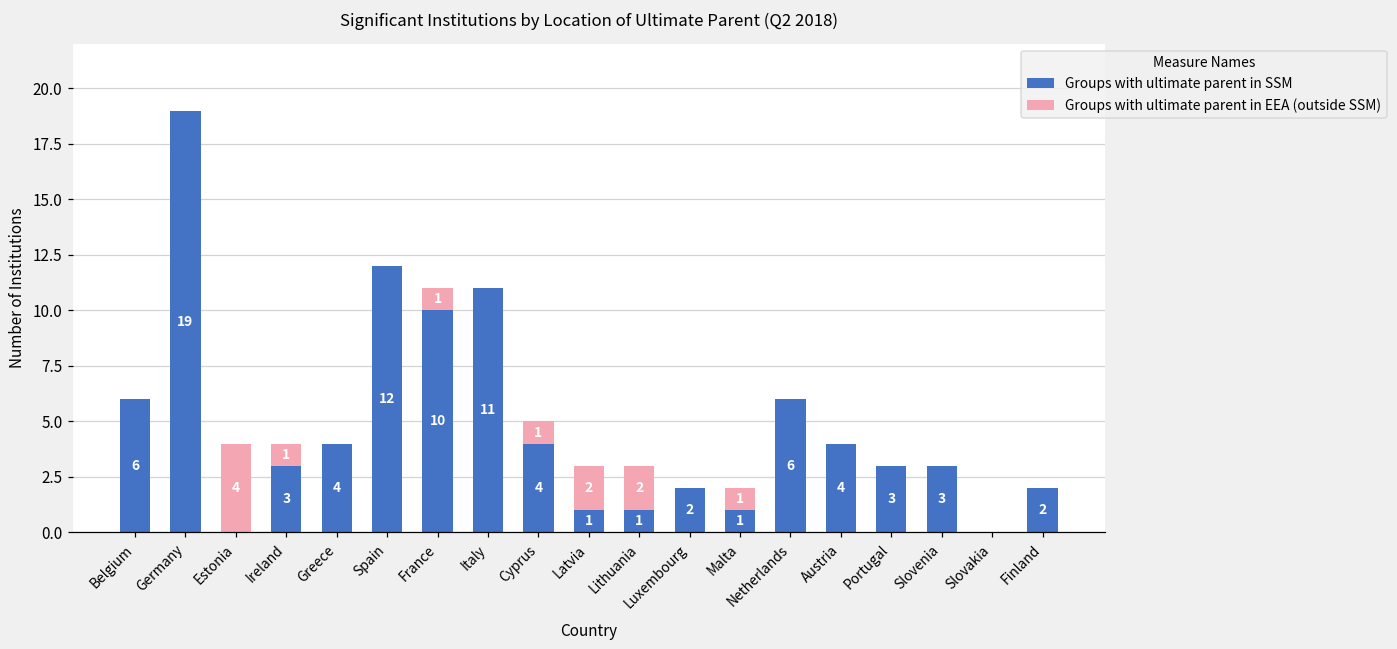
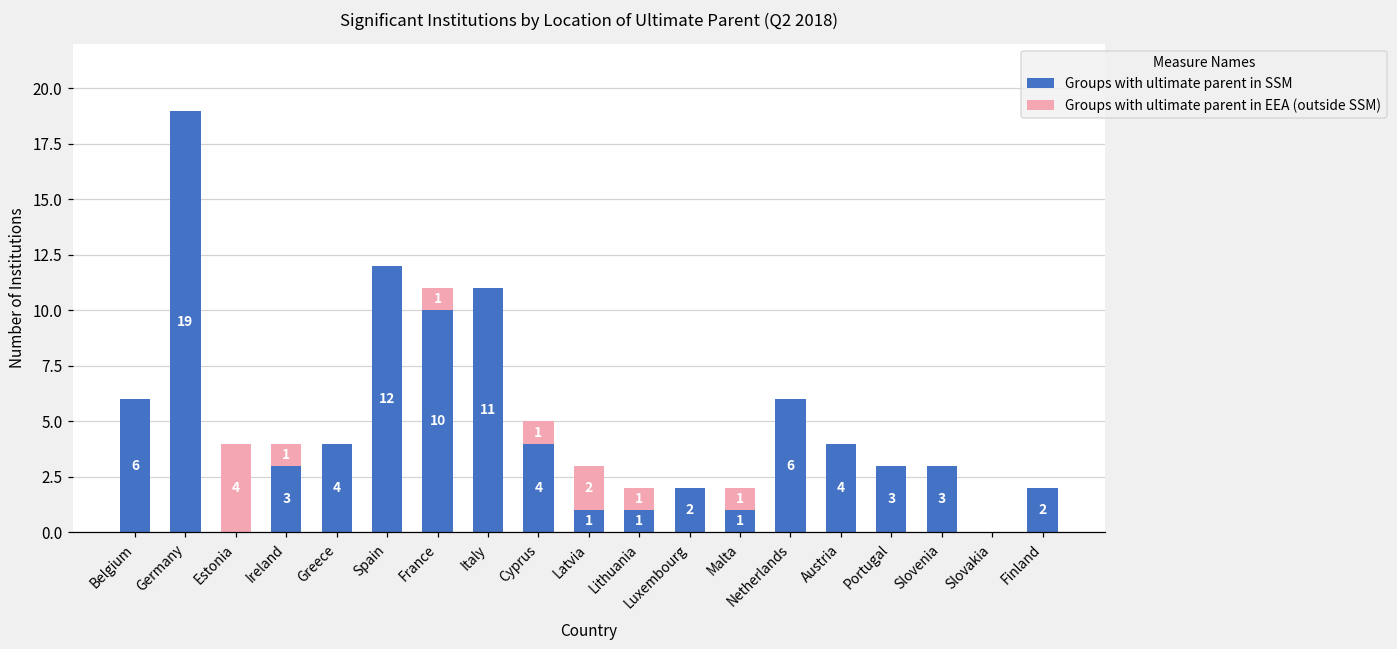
Groups with ultimate parent in EEA (outside SSM), Lithuania: 2 -> 1
